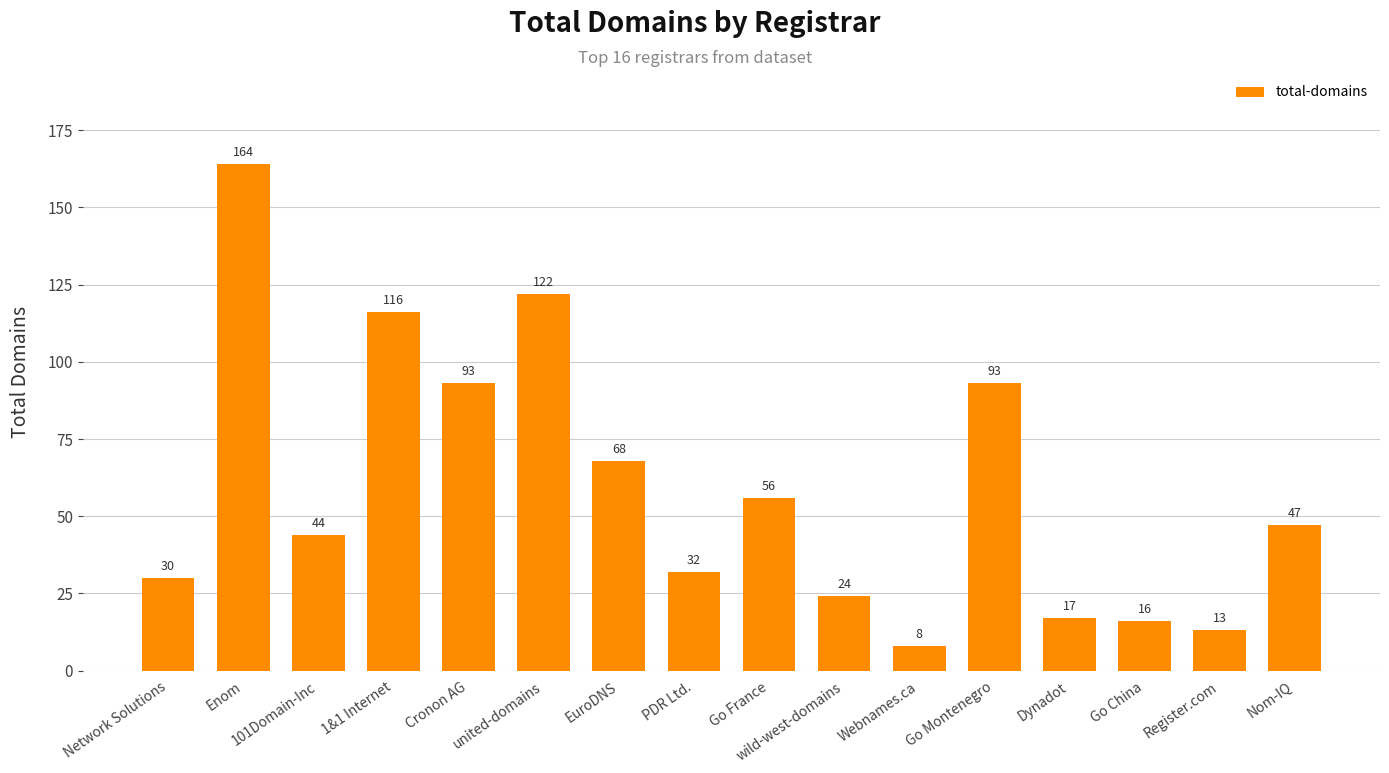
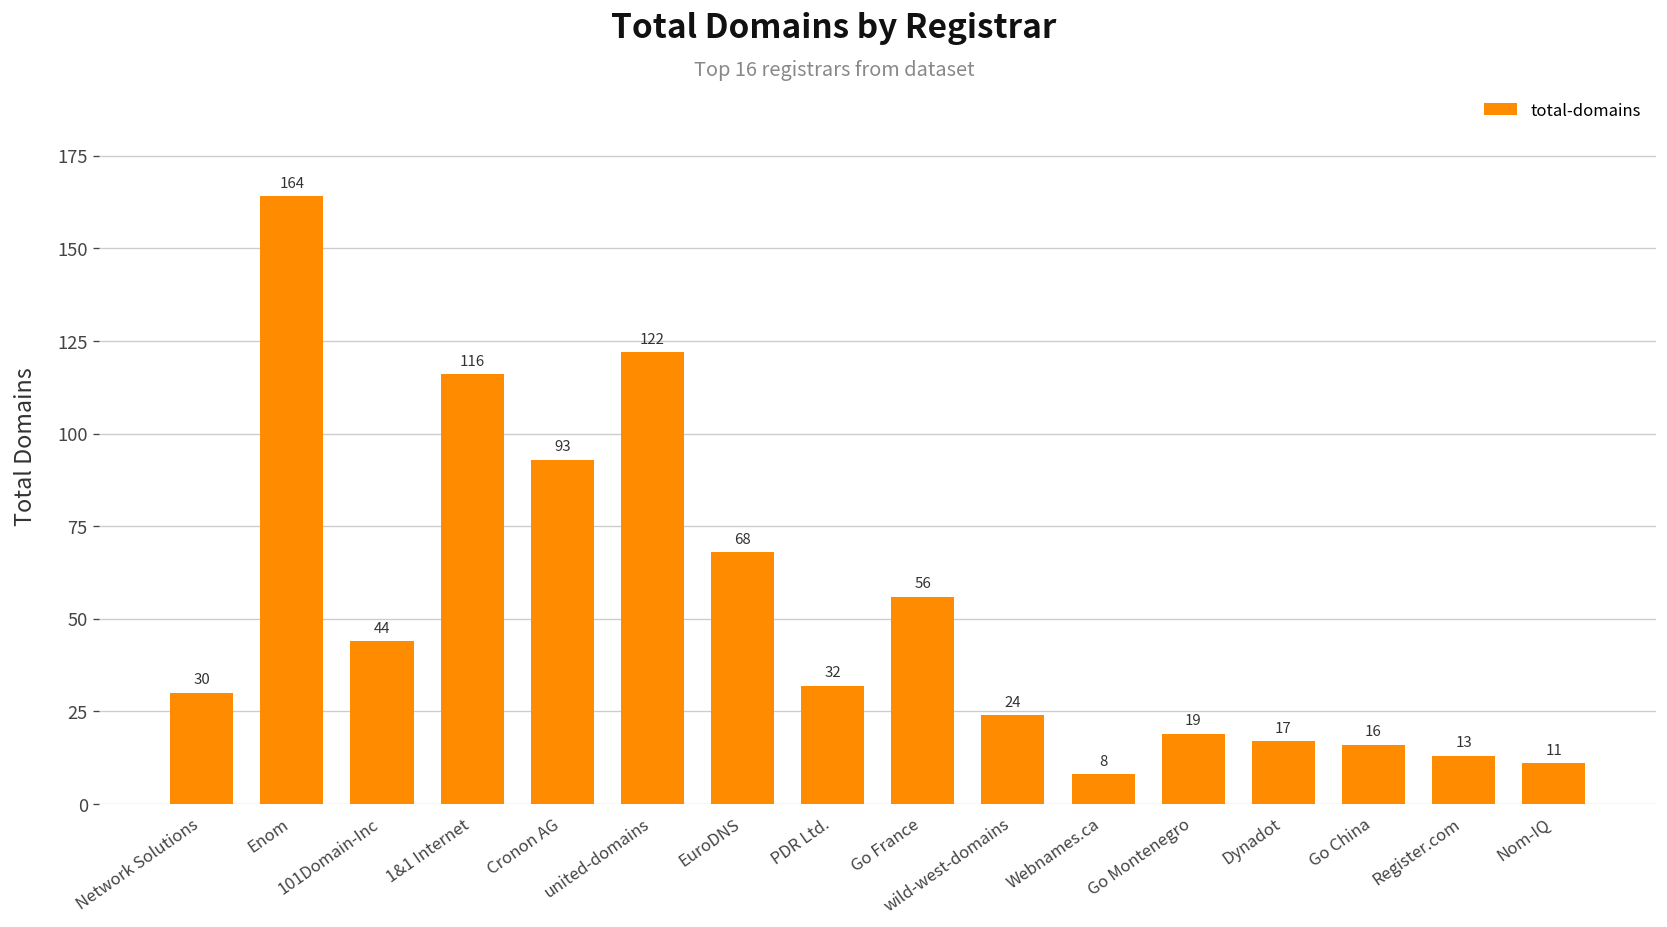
Go Montenegro: 93 -> 19
Nom-IQ: 47 -> 11
